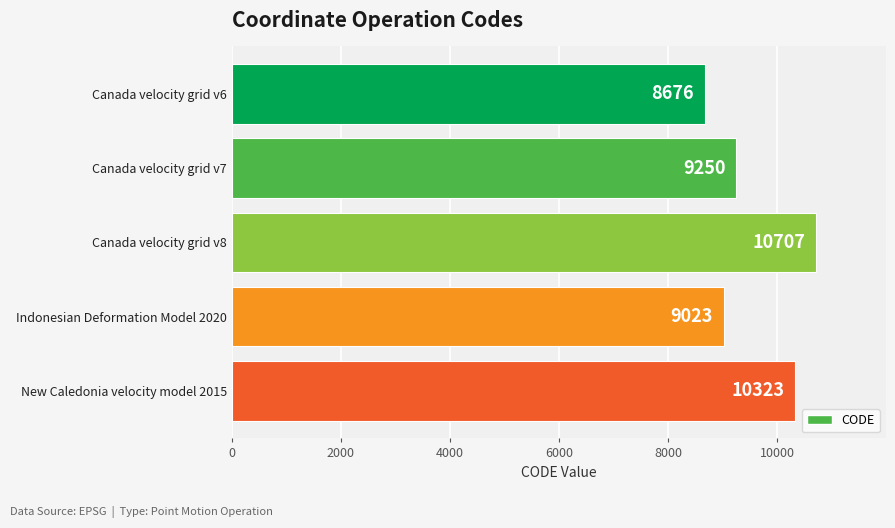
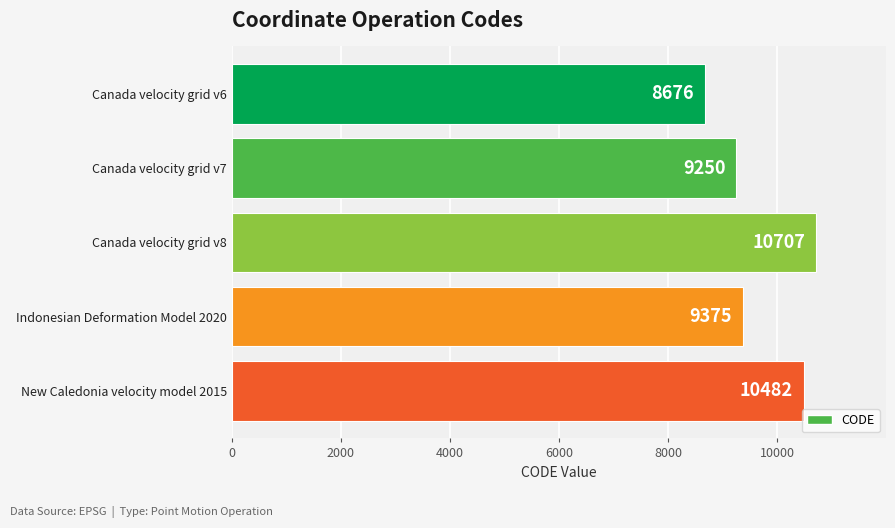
Indonesian Deformation Model 2020: 9023 -> 9375
New Caledonia velocity model 2015: 10323 -> 10482
